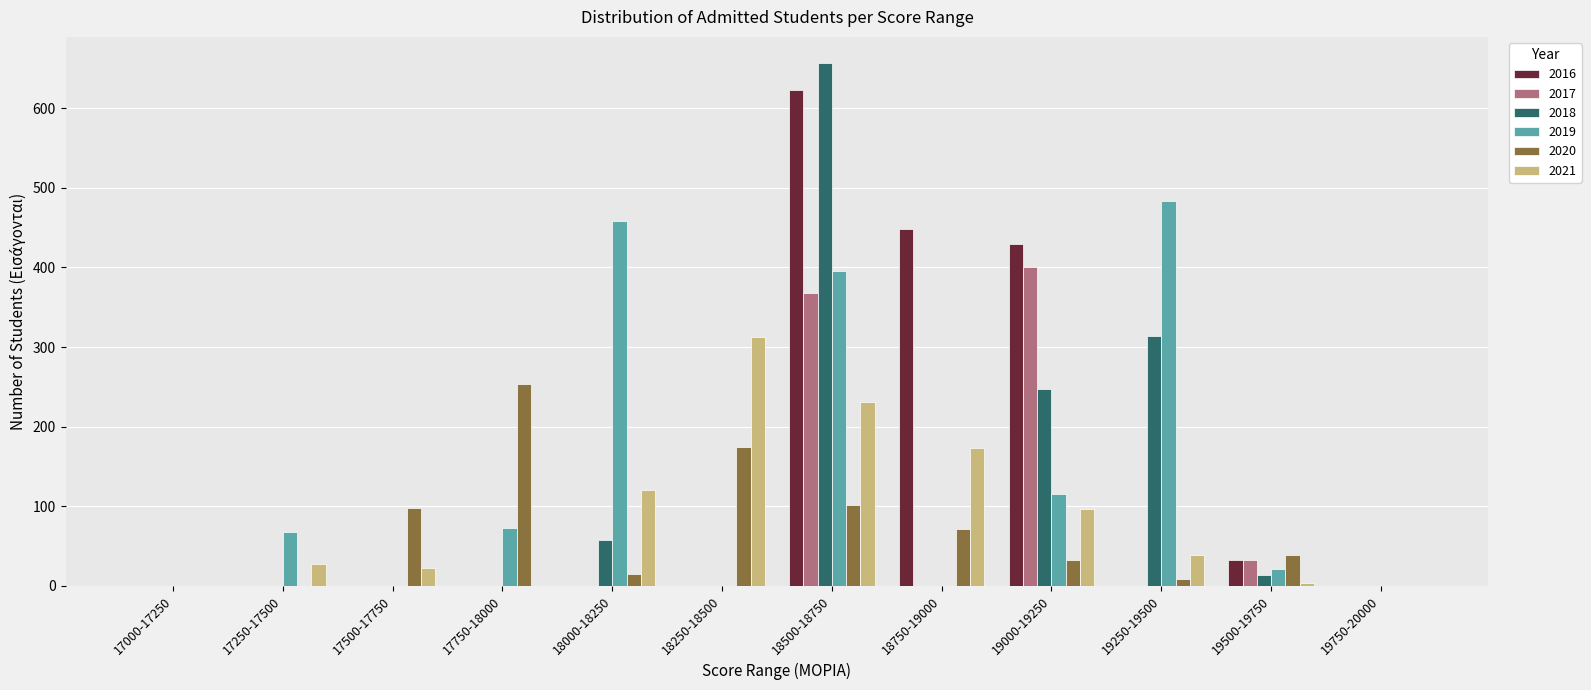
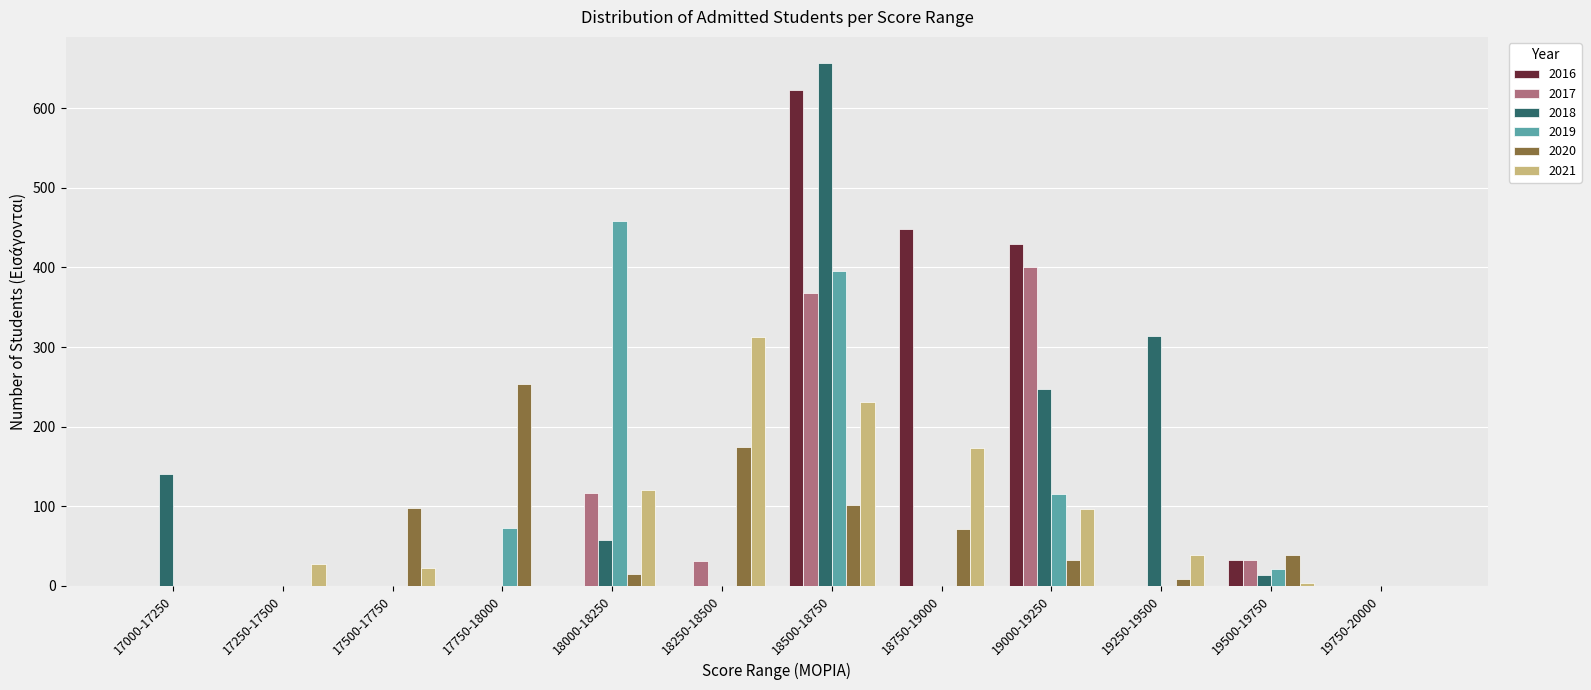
2018, 17000-17250: 0 -> 140
2019, 17250-17500: 70 -> 0
2017, 18000-18250: 0 -> 120
2017, 18250-18500: 0 -> 30
2019, 19250-19500: 480 -> 0
